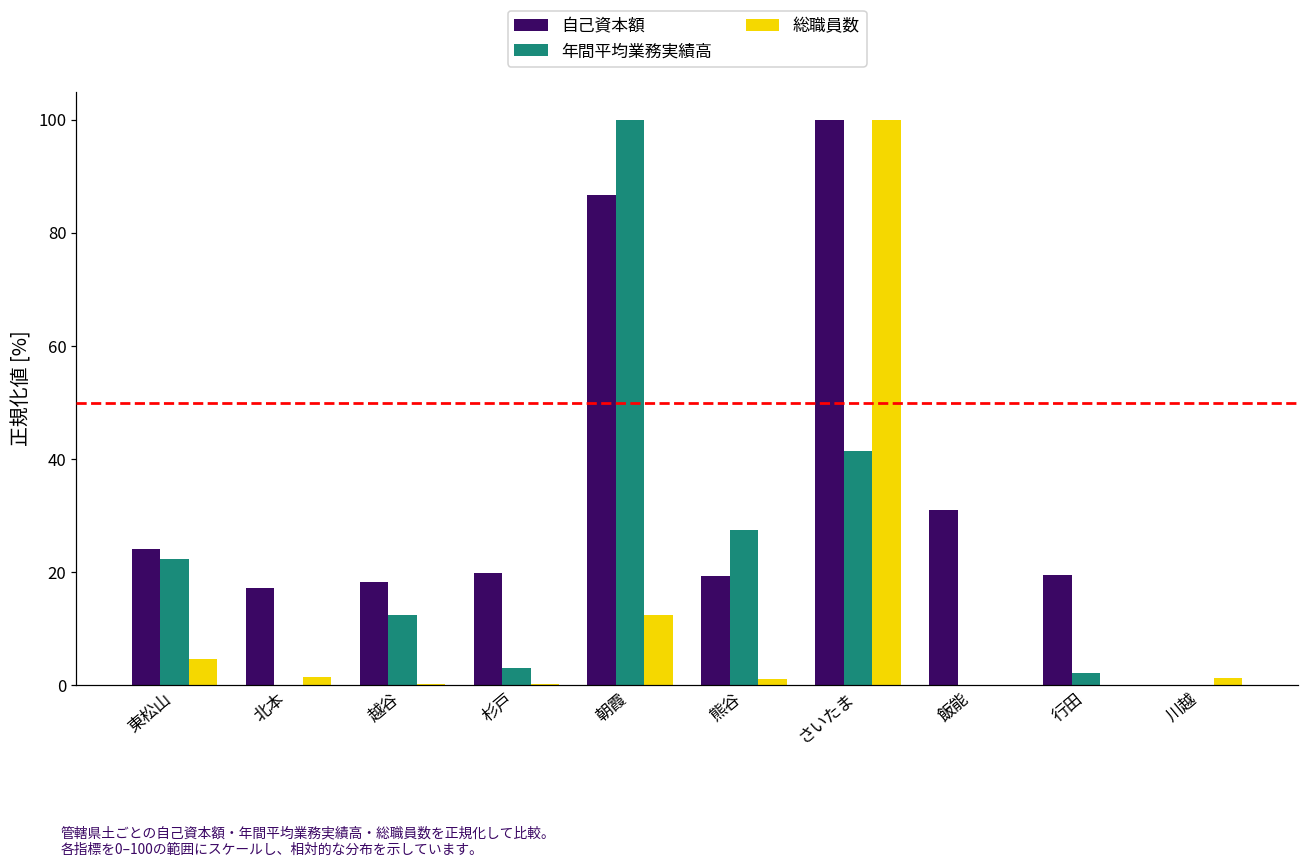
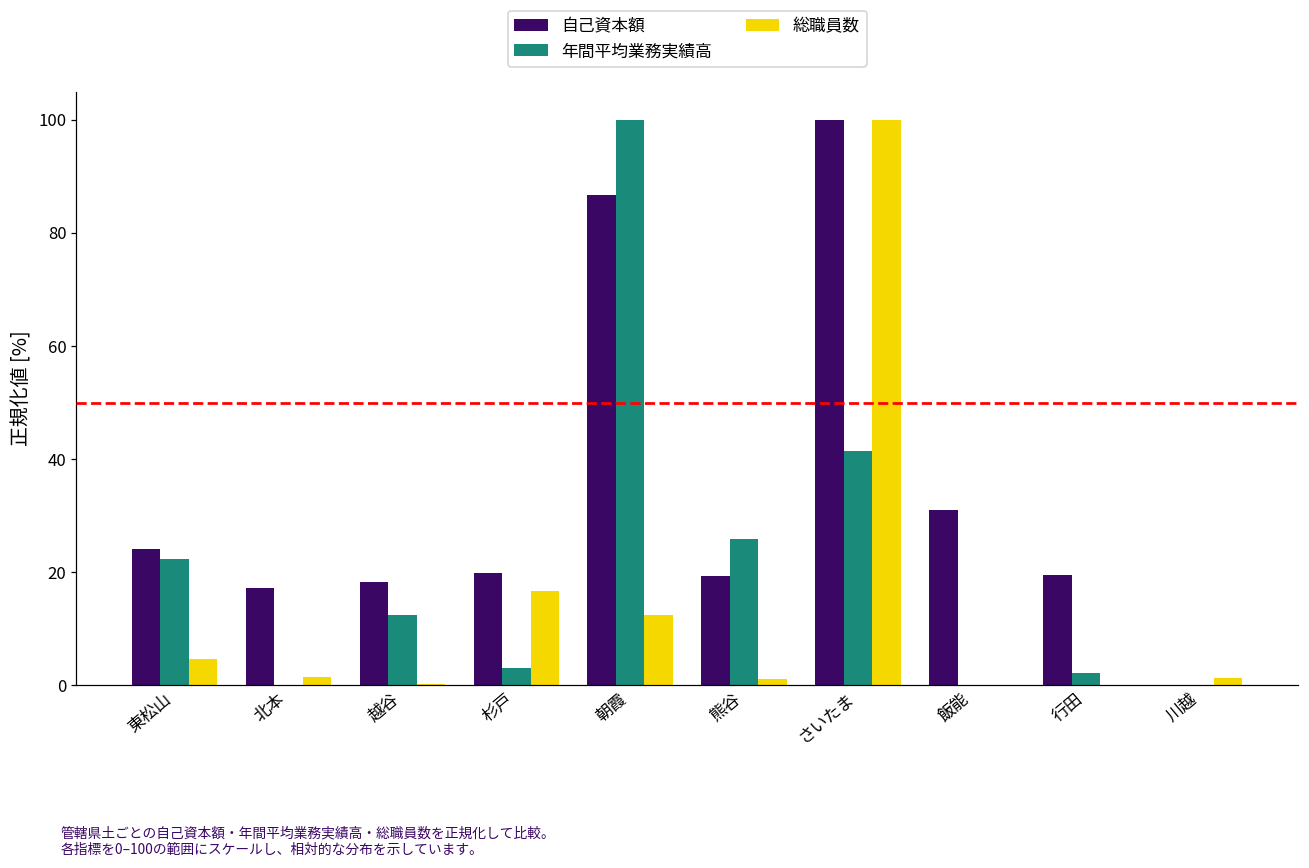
総職員数, 杉戸: 0 -> 17
年間平均業務実績高, 熊谷: 28 -> 26
